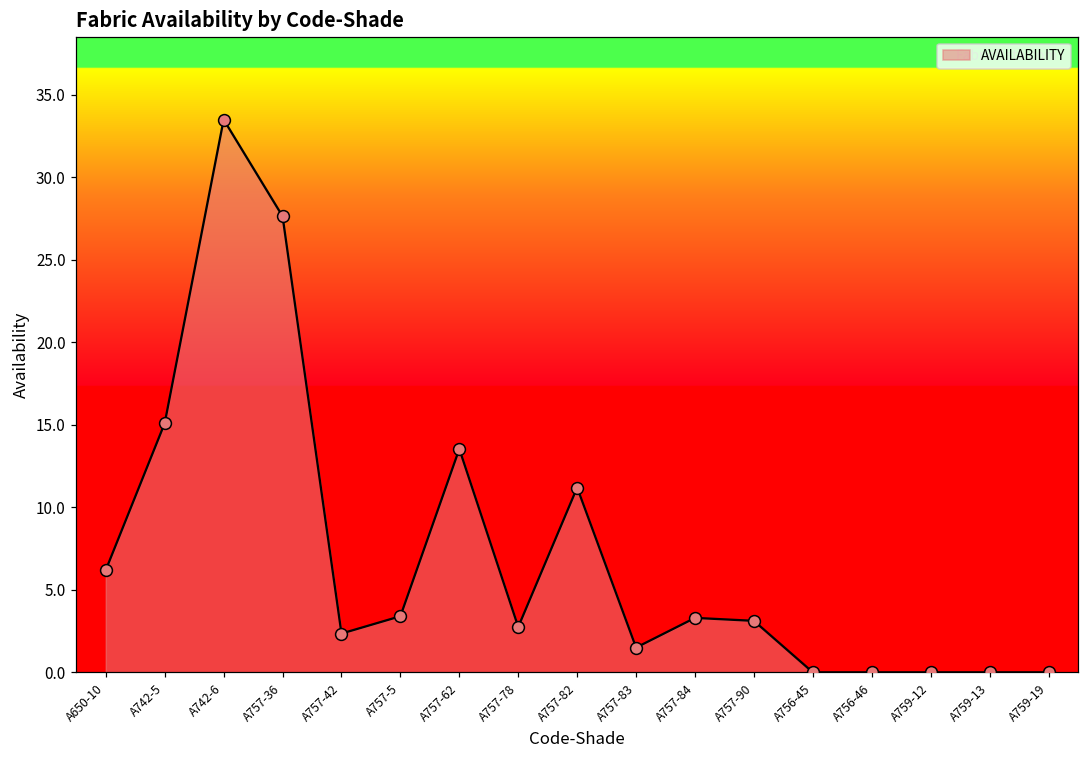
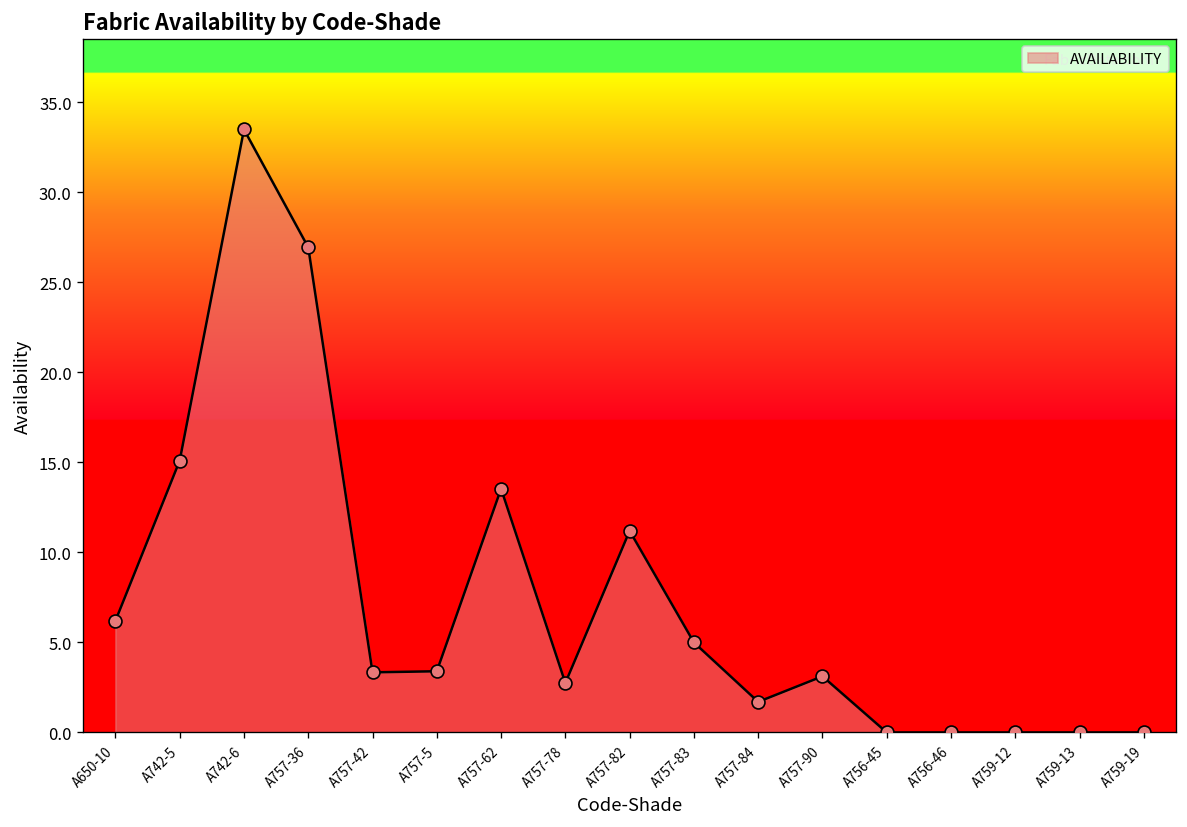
A757-36: 27.6 -> 27.0
A757-42: 2.4 -> 3.3
A757-83: 1.5 -> 5.0
A757-84: 3.3 -> 1.7
